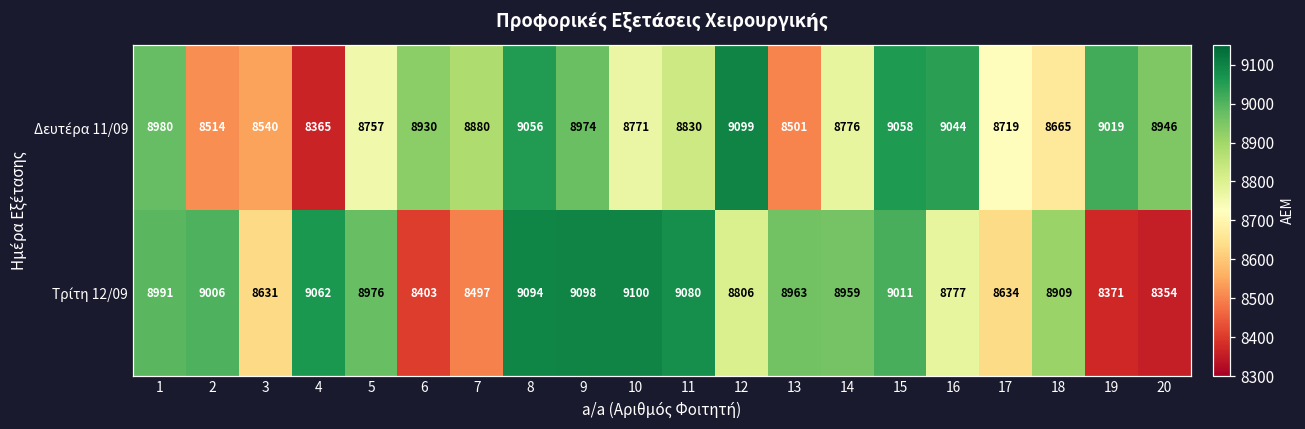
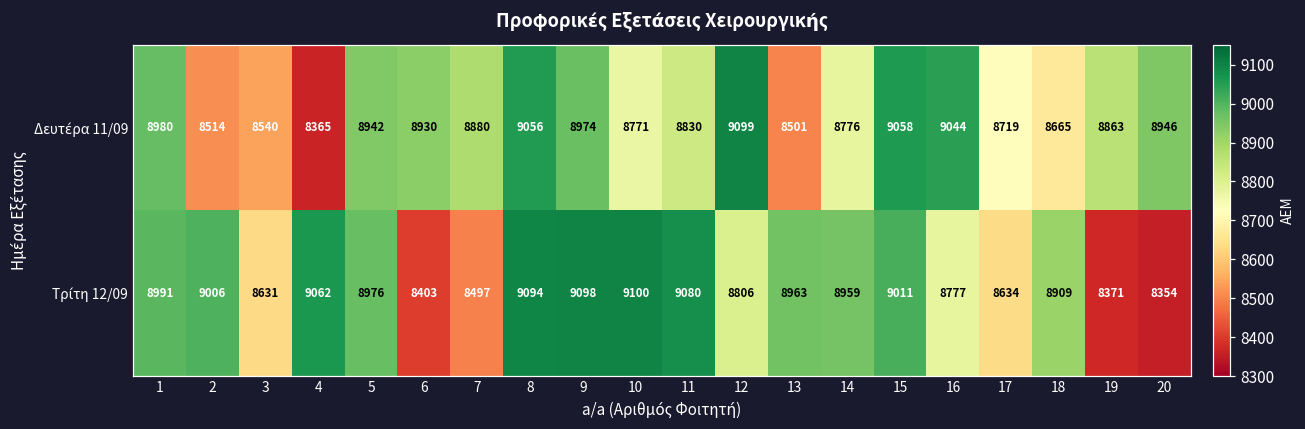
Δευτέρα 11/09, 5: 8757 -> 8942
Δευτέρα 11/09, 19: 9019 -> 8863
